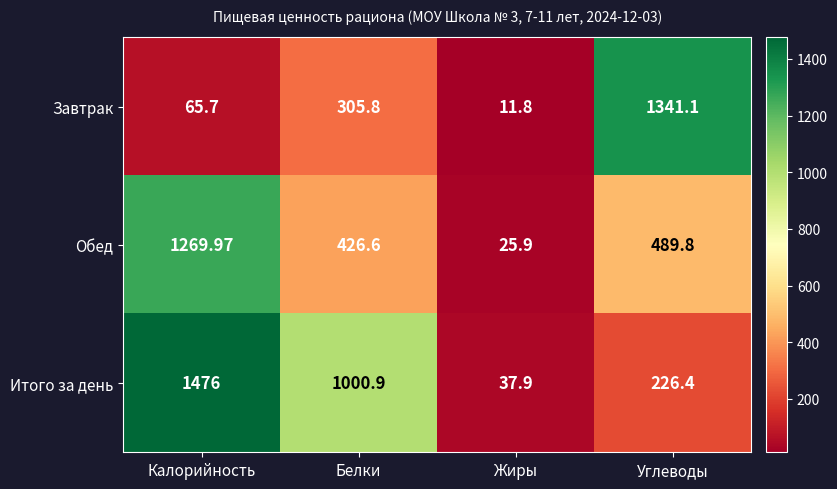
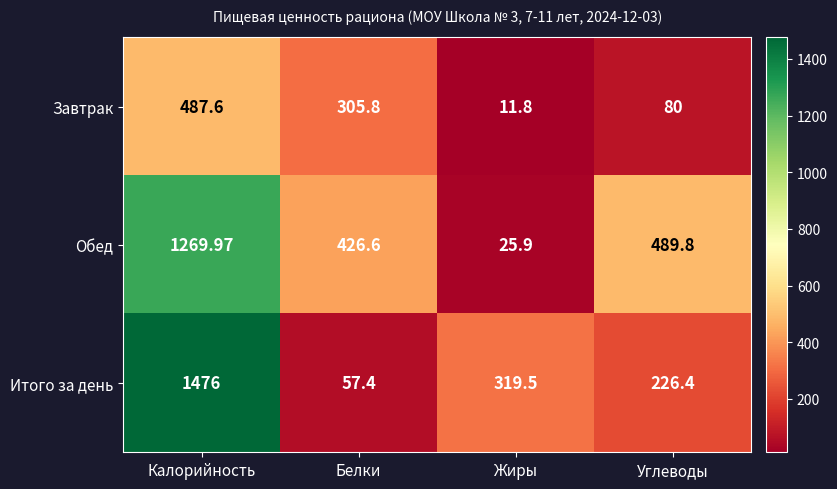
Завтрак, Калорийность: 65.7 -> 487.6
Завтрак, Углеводы: 1341.1 -> 80
Итого за день, Белки: 1000.9 -> 57.4
Итого за день, Жиры: 37.9 -> 319.5
